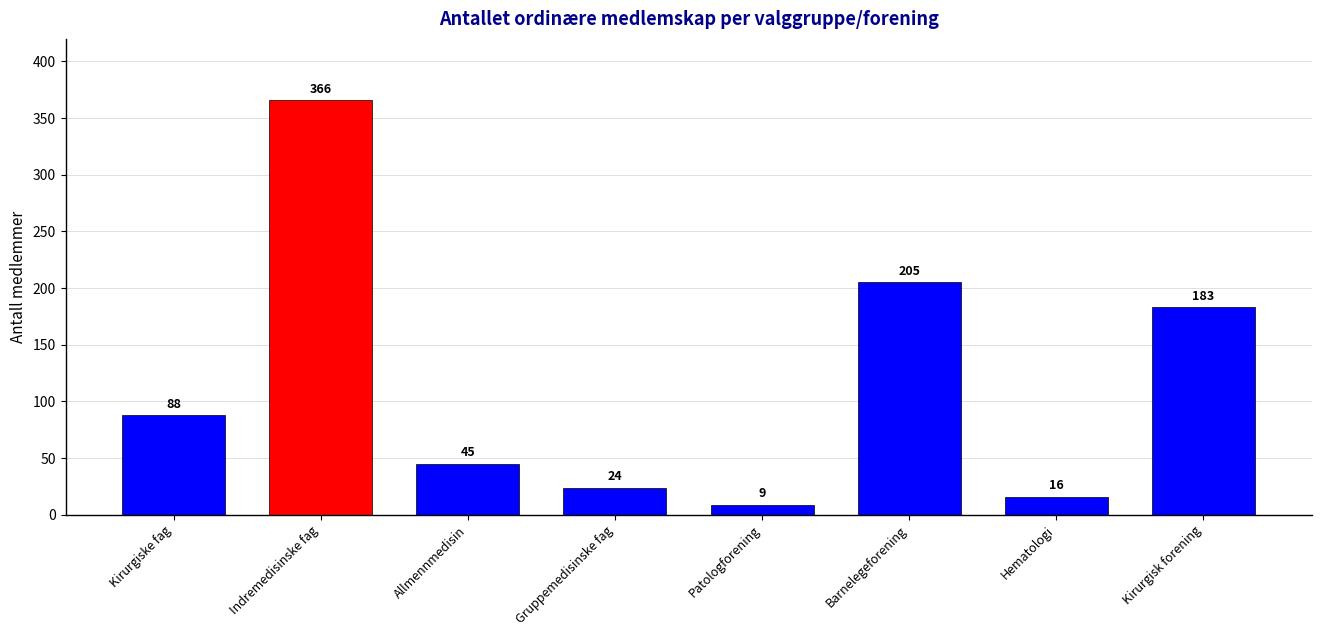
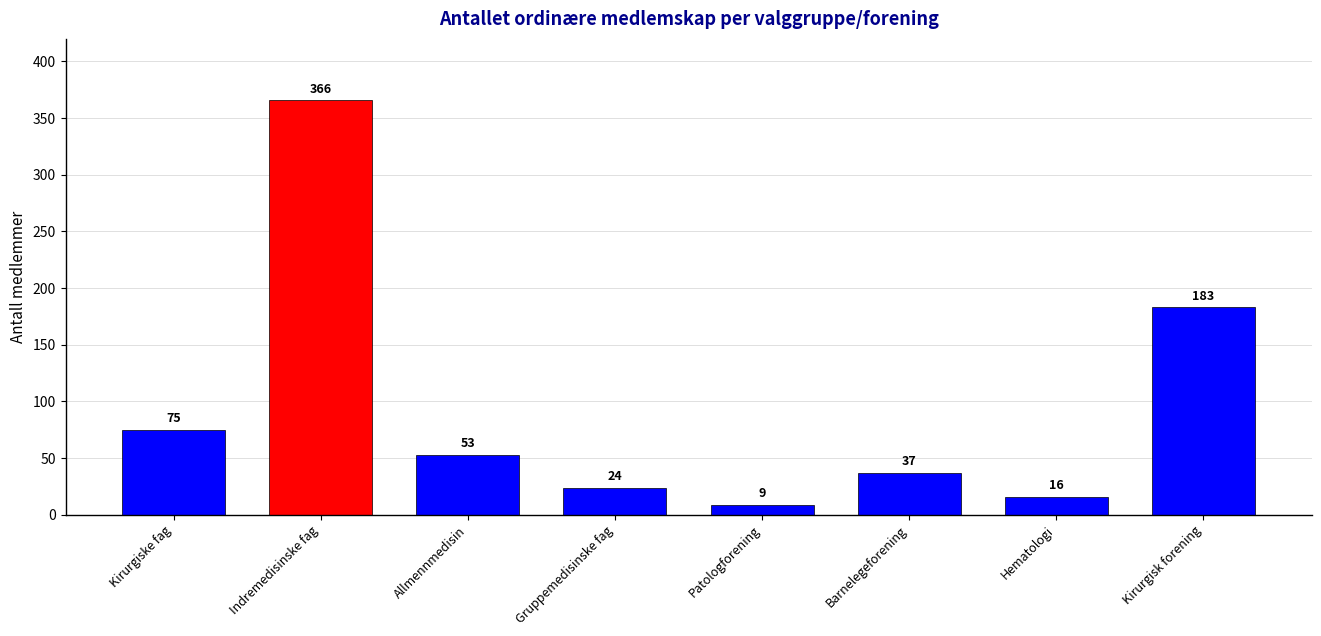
Kirurgiske fag: 88 -> 75
Allmennmedisin: 45 -> 53
Barnelegeforening: 205 -> 37
